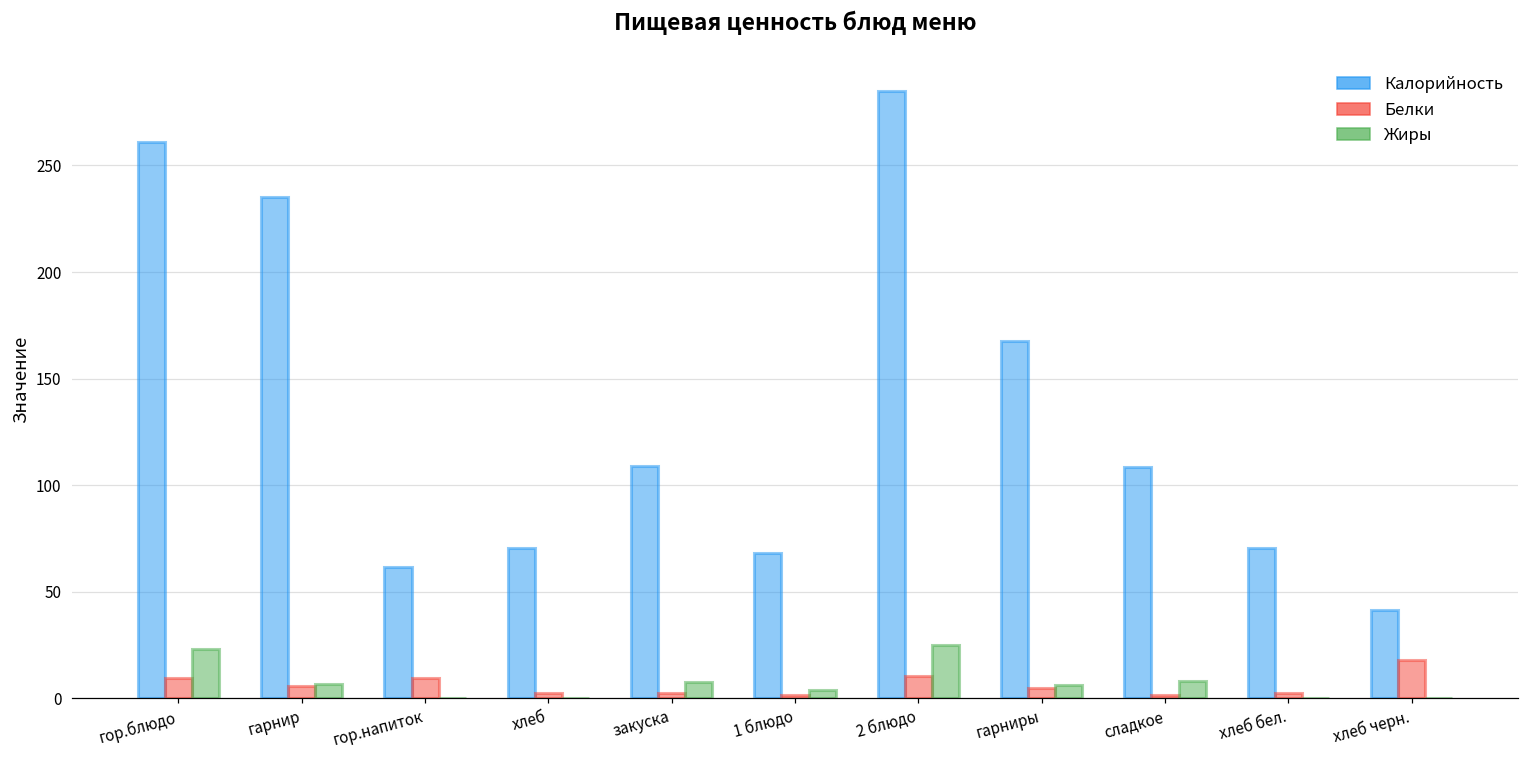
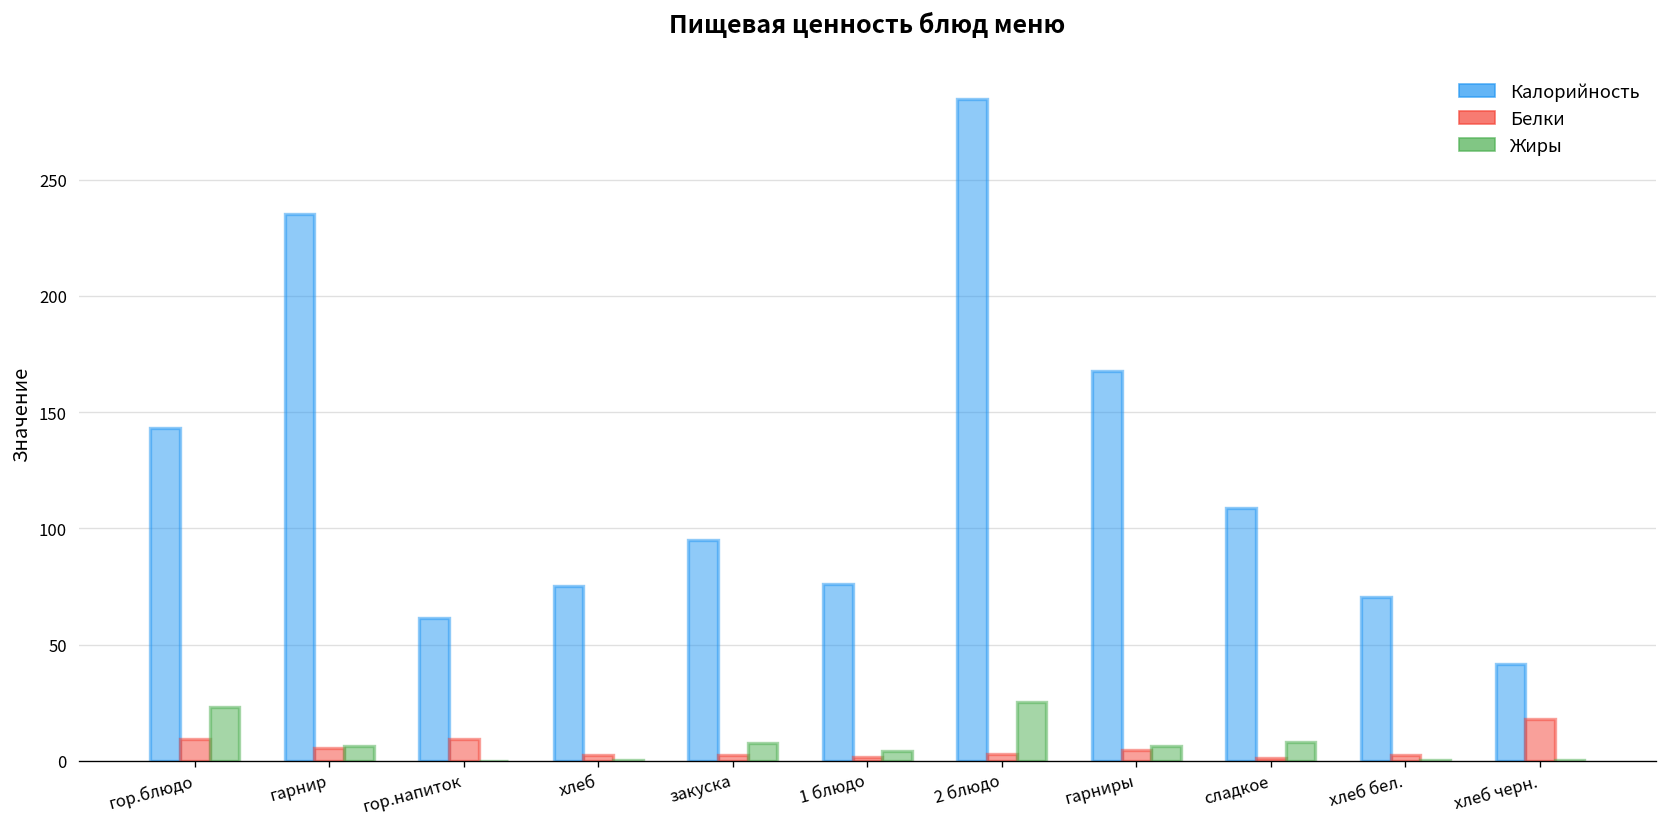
Калорийность, гор.блюдо: 261 -> 143
Калорийность, хлеб: 71 -> 75
Калорийность, закуска: 109 -> 95
Калорийность, 1 блюдо: 68 -> 76
Белки, 2 блюдо: 10 -> 3
